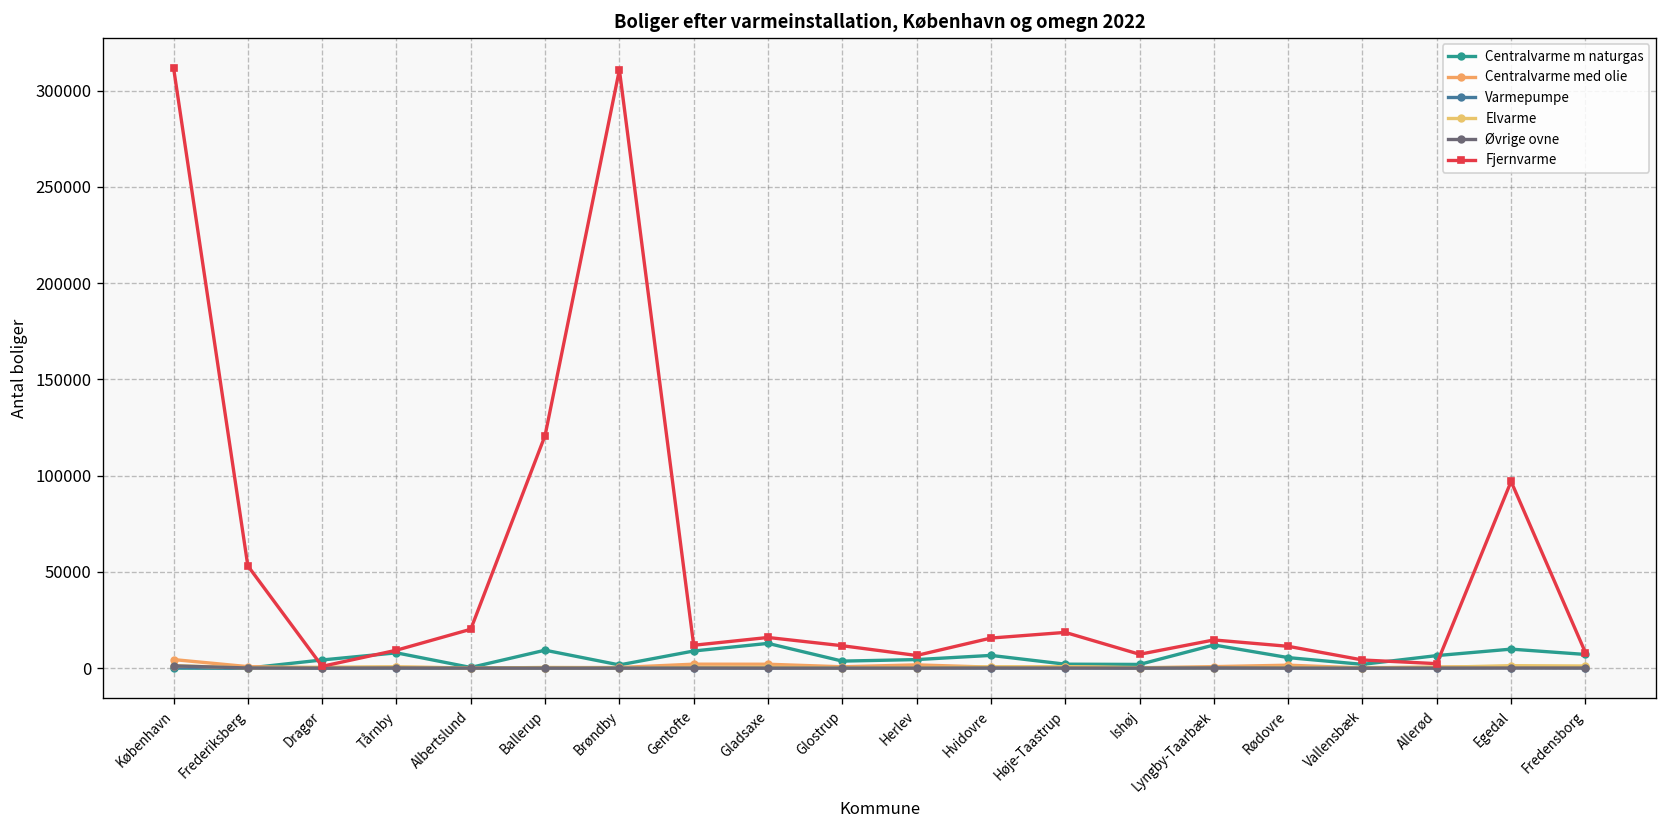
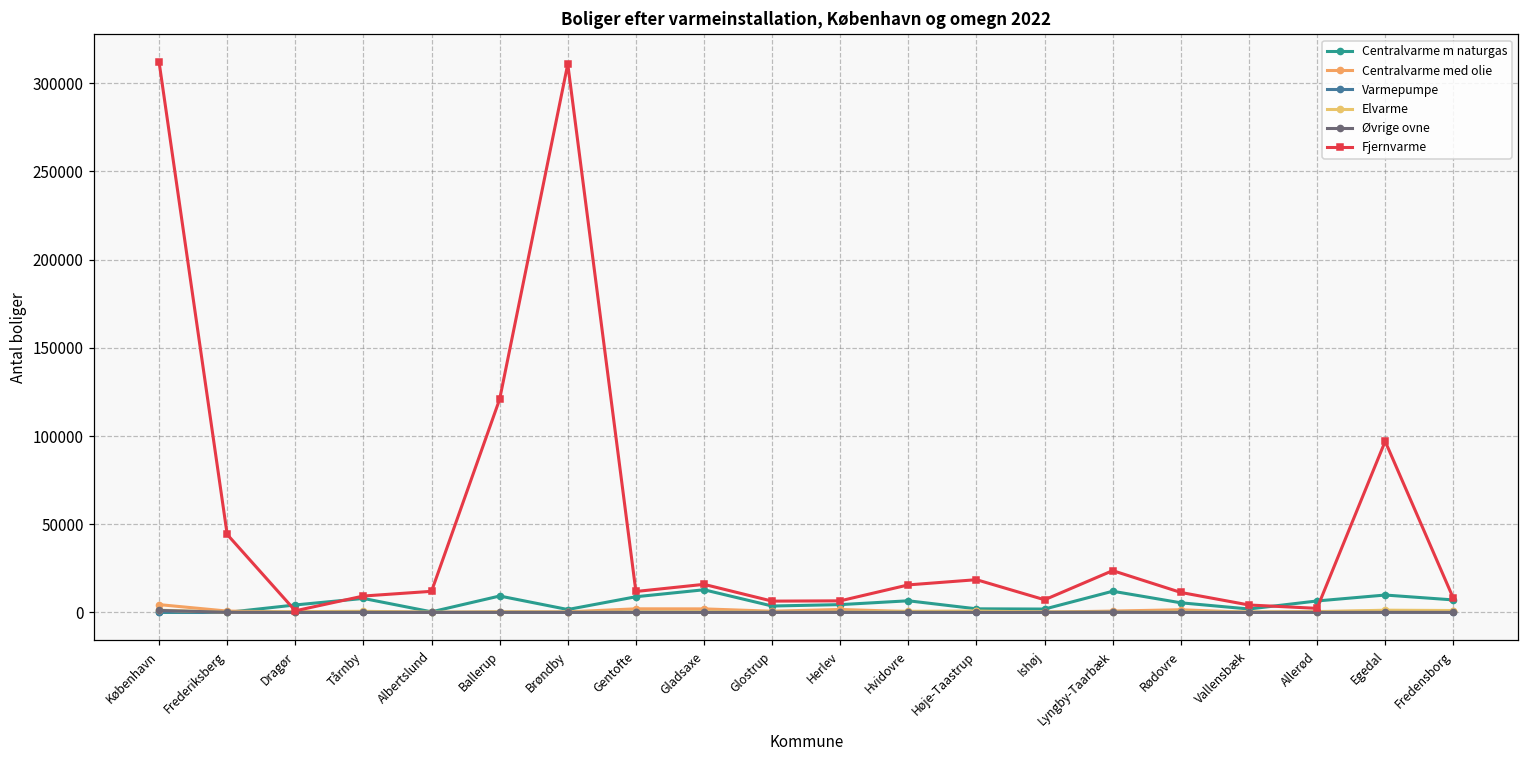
Fjernvarme, Frederiksberg: 53000 -> 44000
Fjernvarme, Albertslund: 20000 -> 12000
Fjernvarme, Glostrup: 12000 -> 6000
Fjernvarme, Lyngby-Taarbæk: 15000 -> 24000
